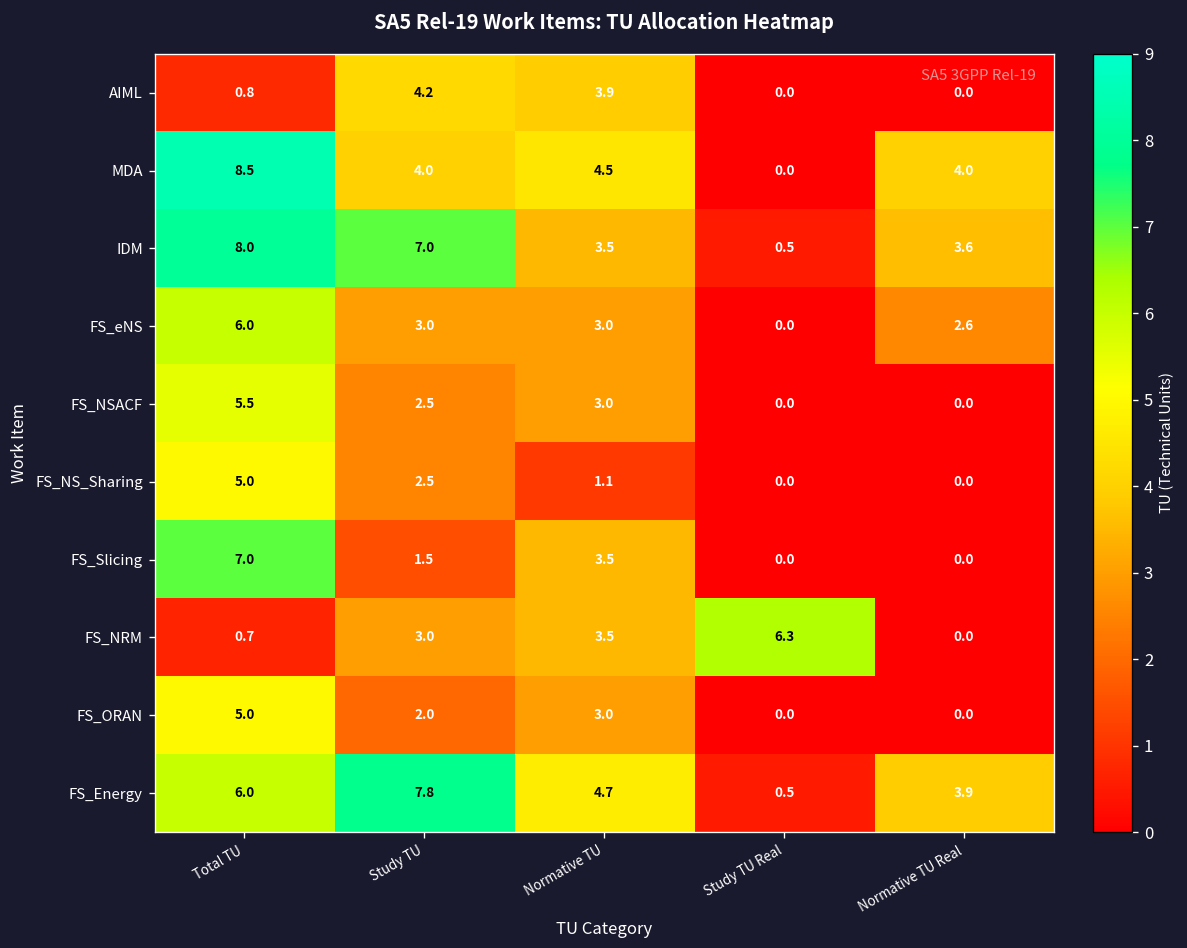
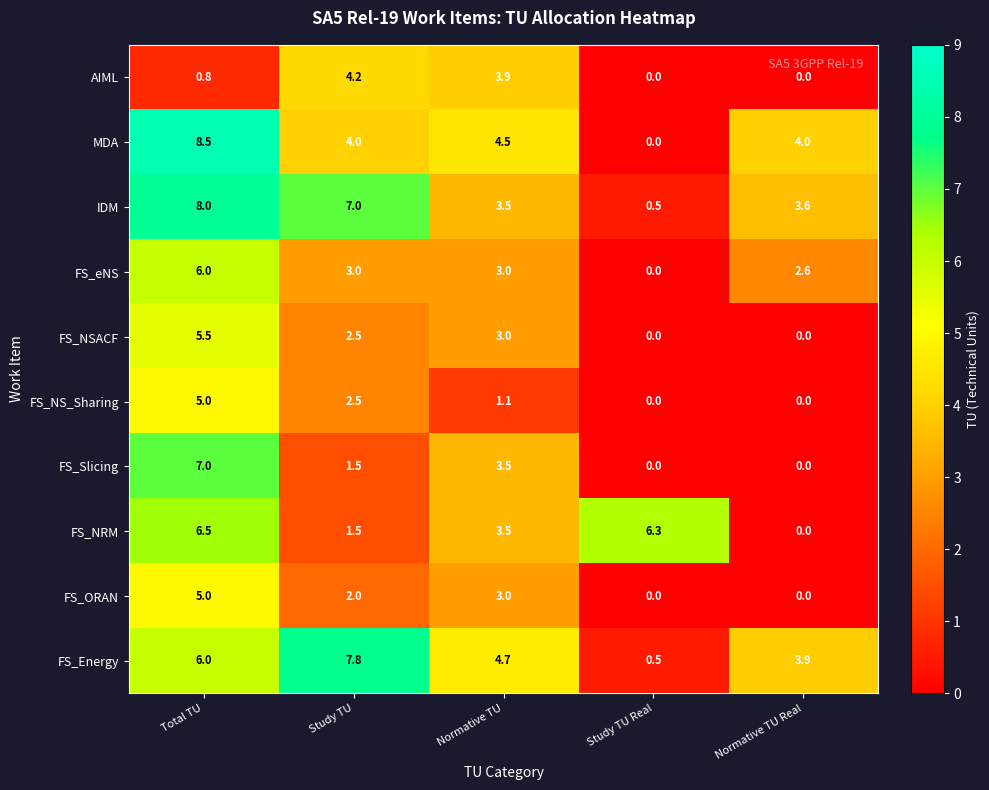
FS_NRM, Total TU: 0.7 -> 6.5
FS_NRM, Study TU: 3.0 -> 1.5
